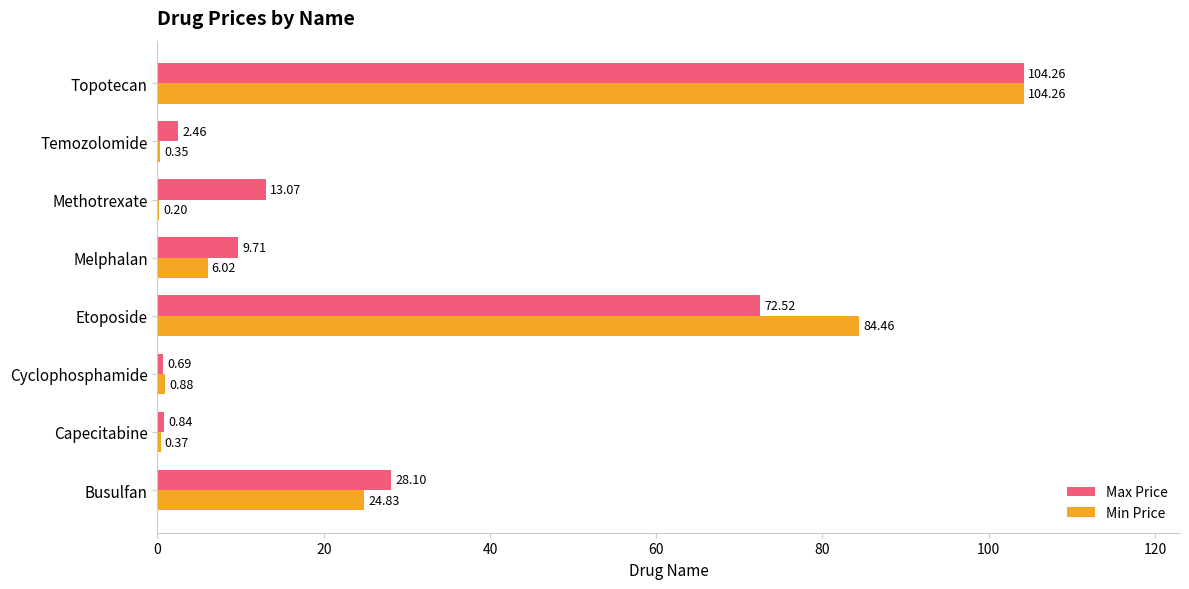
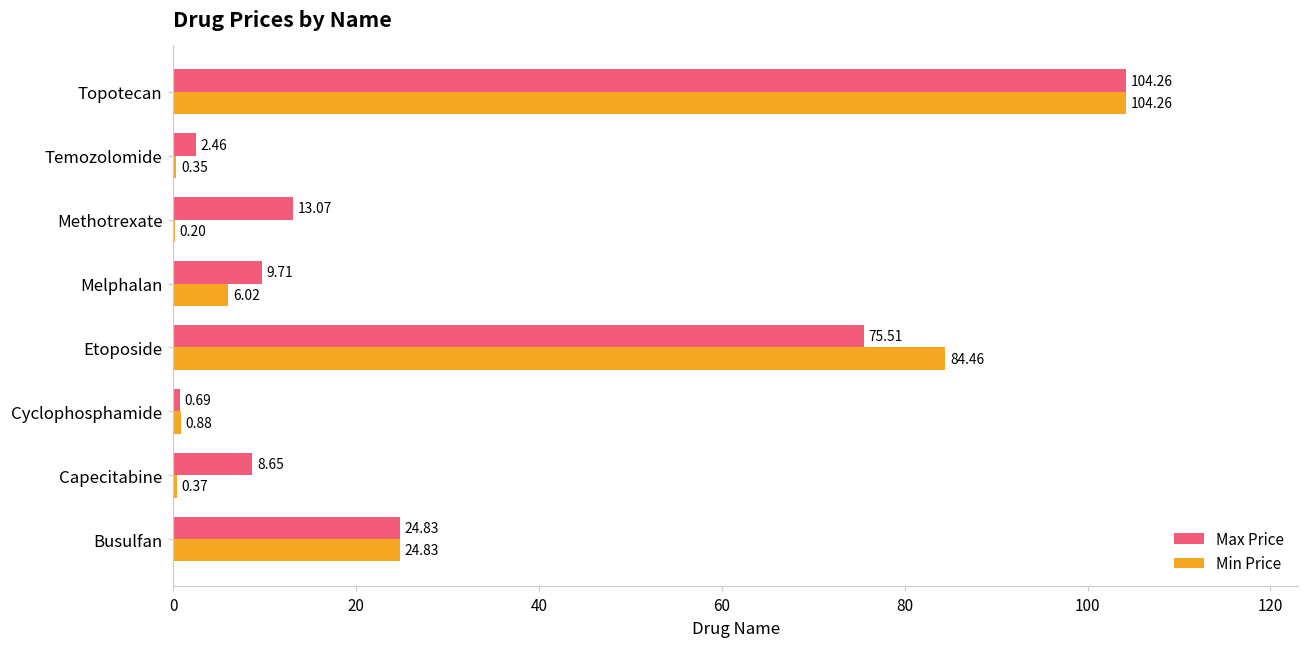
Max Price, Etoposide: 72.52 -> 75.51
Max Price, Capecitabine: 0.84 -> 8.65
Max Price, Busulfan: 28.10 -> 24.83
